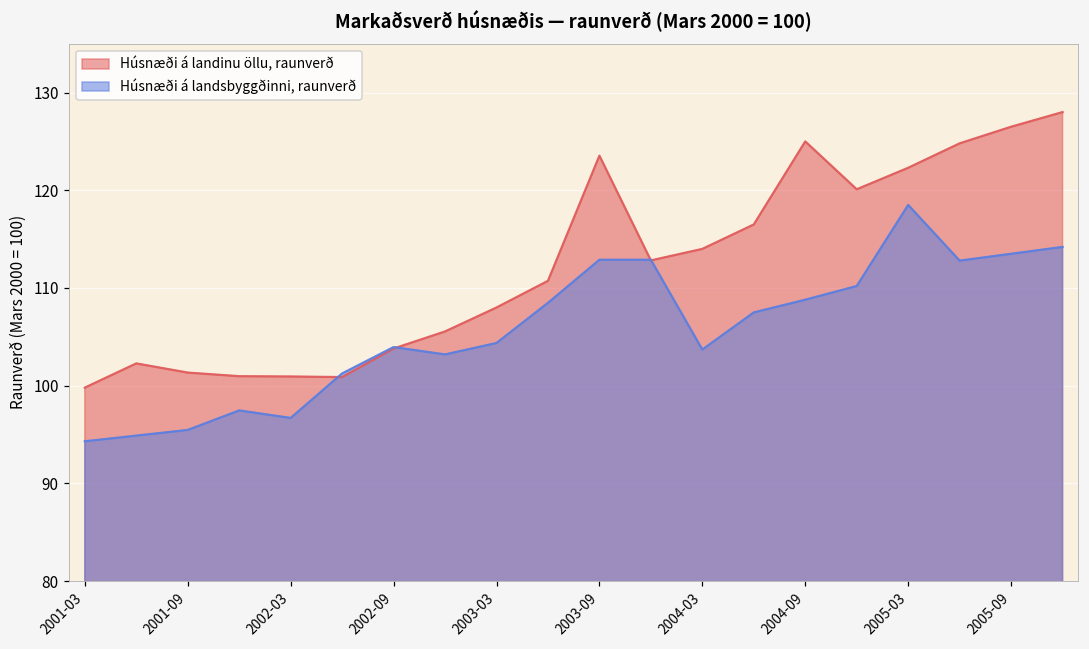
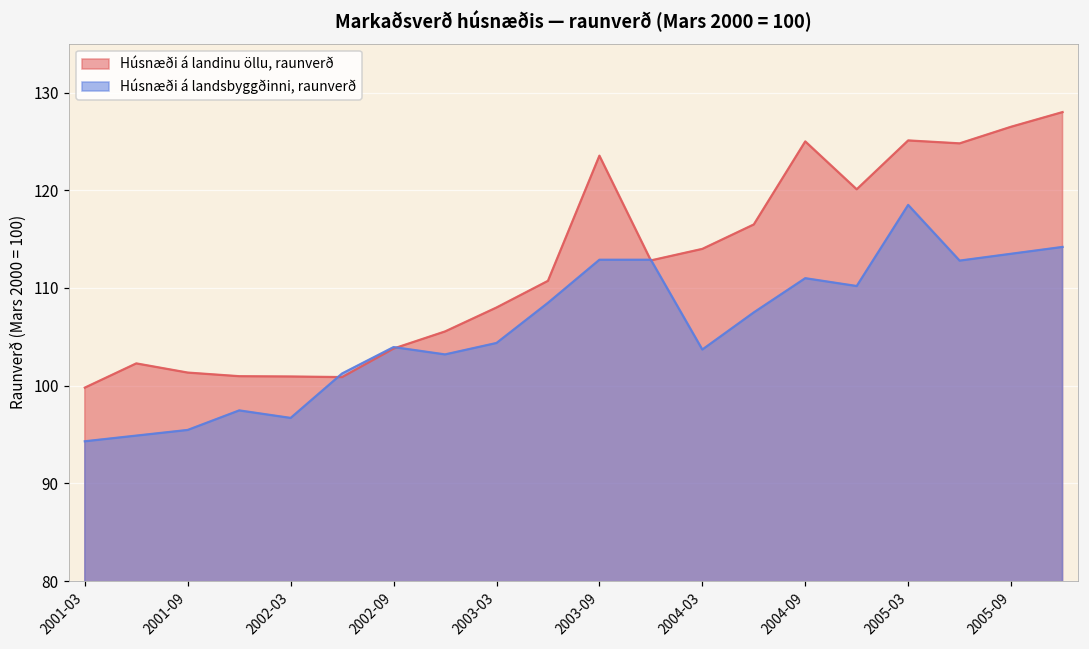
Húsnæði á landsbyggðinni, raunverð, 2004-09: 109 -> 111
Húsnæði á landinu öllu, raunverð, 2005-03: 122 -> 125
